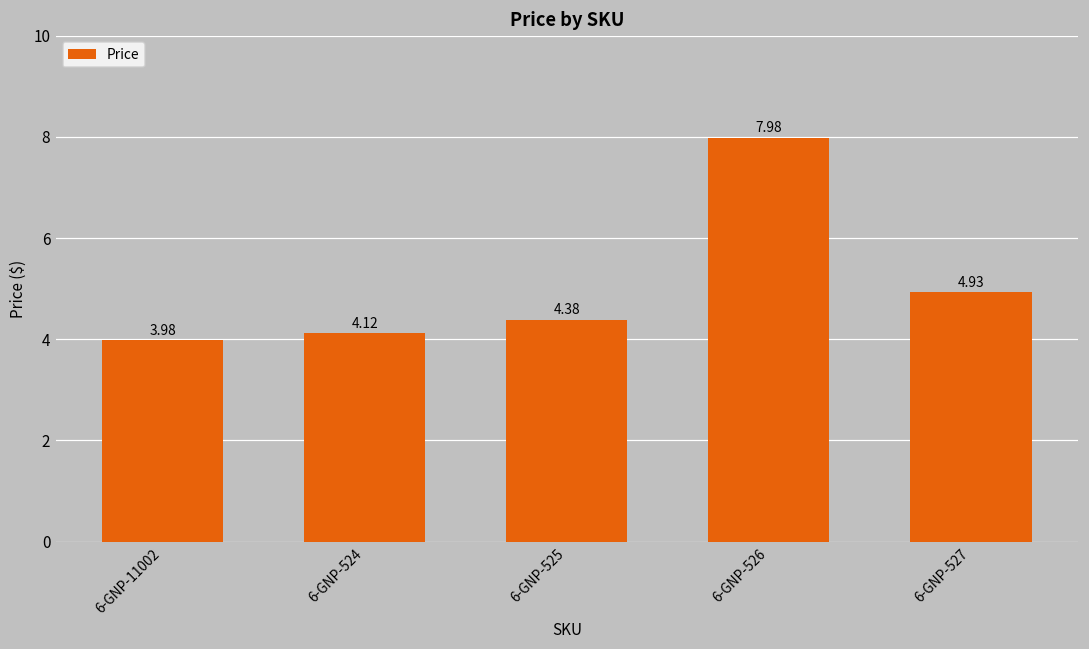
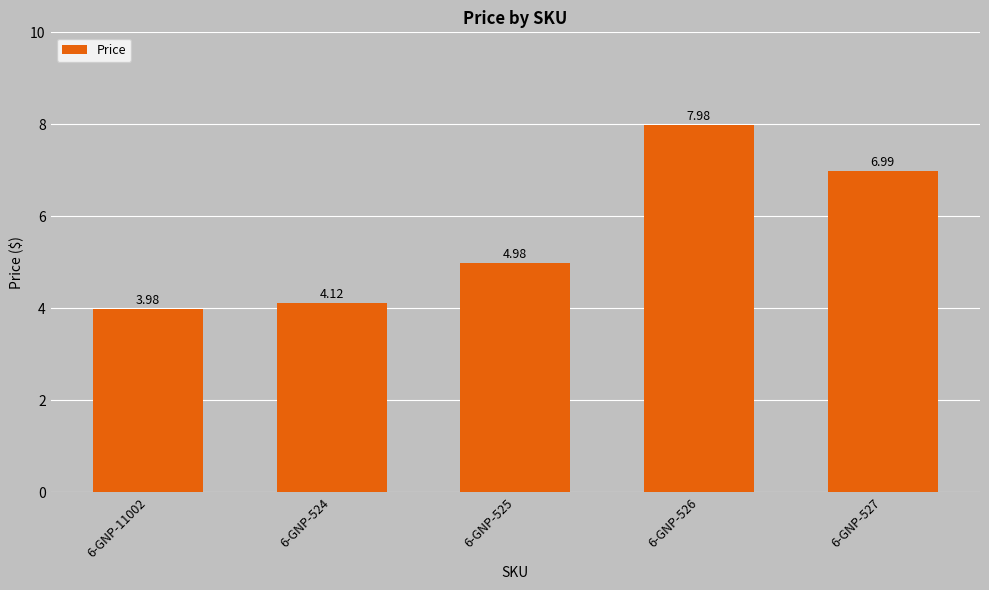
6-GNP-525: 4.38 -> 4.98
6-GNP-527: 4.93 -> 6.99
